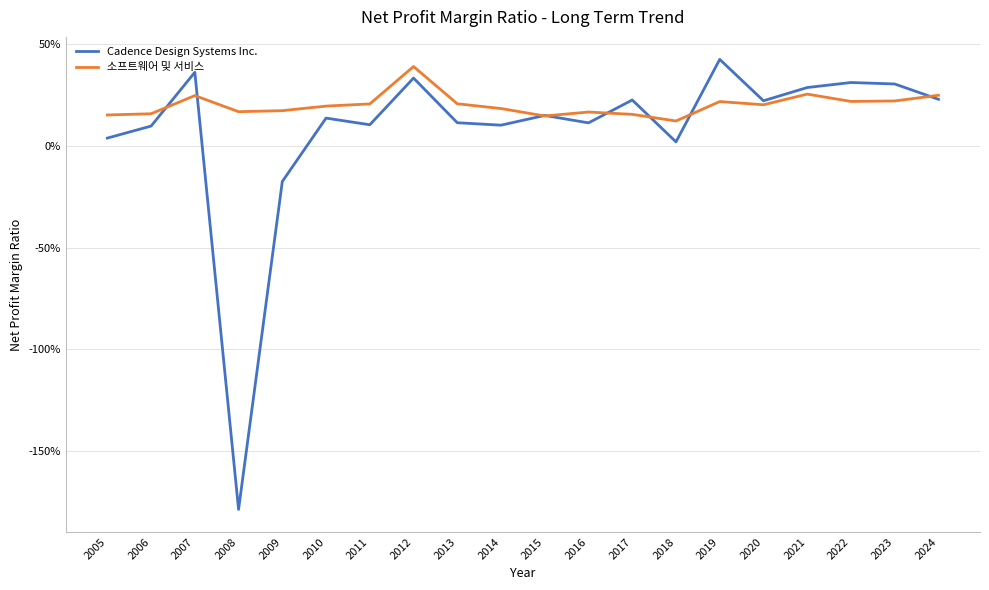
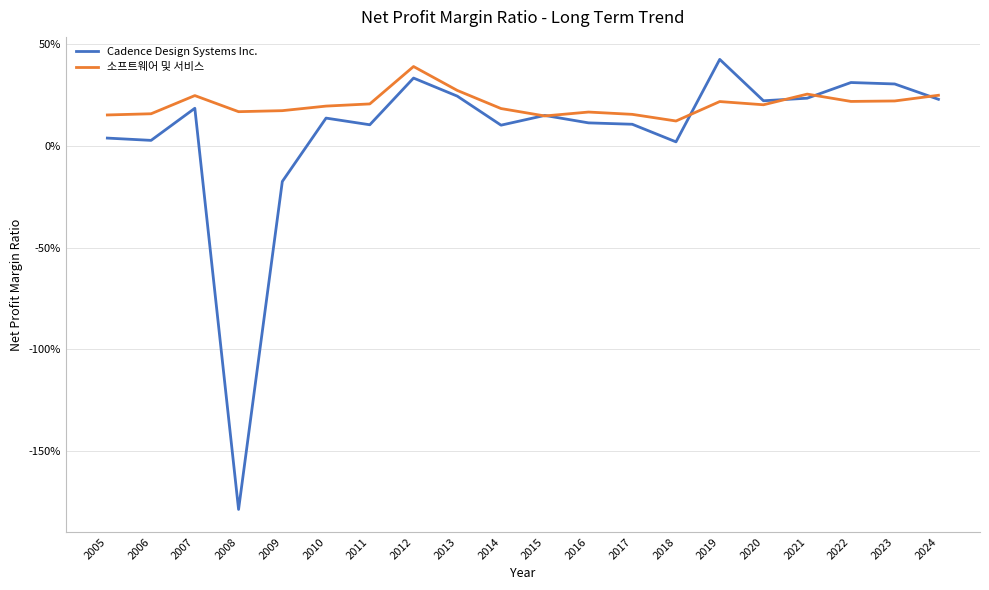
Cadence Design Systems Inc., 2006: 10% -> 3%
Cadence Design Systems Inc., 2007: 36% -> 18%
Cadence Design Systems Inc., 2013: 11% -> 24%
소프트웨어 및 서비스, 2013: 21% -> 27%
Cadence Design Systems Inc., 2017: 22% -> 11%
Cadence Design Systems Inc., 2021: 29% -> 23%
